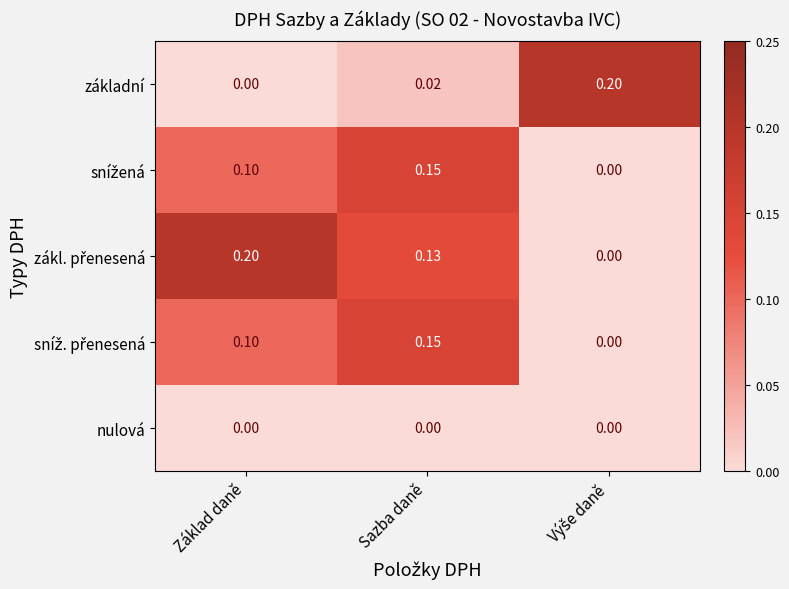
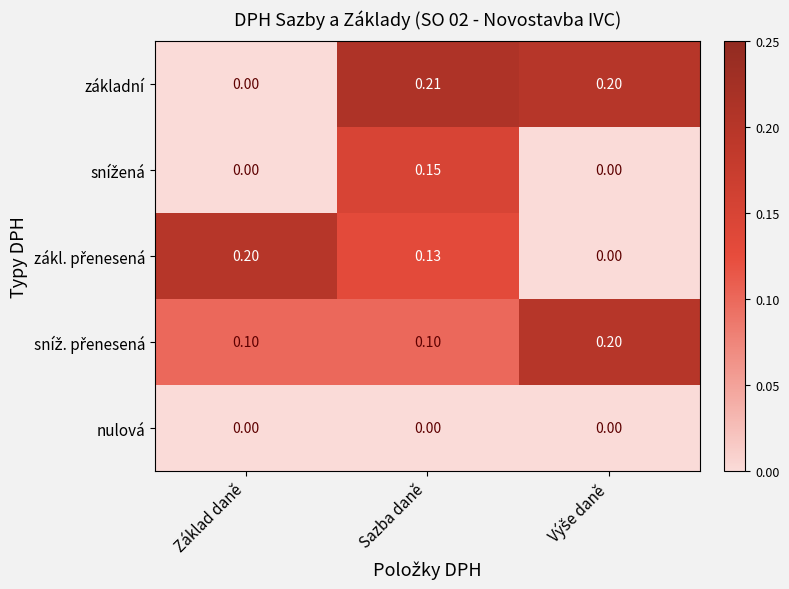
základní, Sazba daně: 0.02 -> 0.21
snížená, Základ daně: 0.10 -> 0.00
sníž. přenesená, Sazba daně: 0.15 -> 0.10
sníž. přenesená, Výše daně: 0.00 -> 0.20
